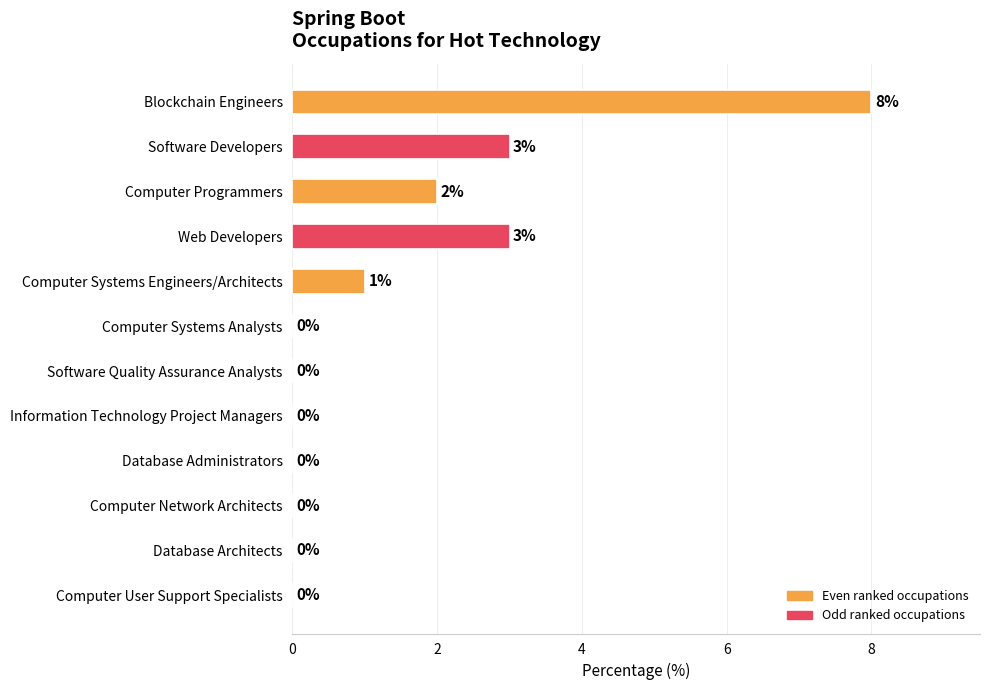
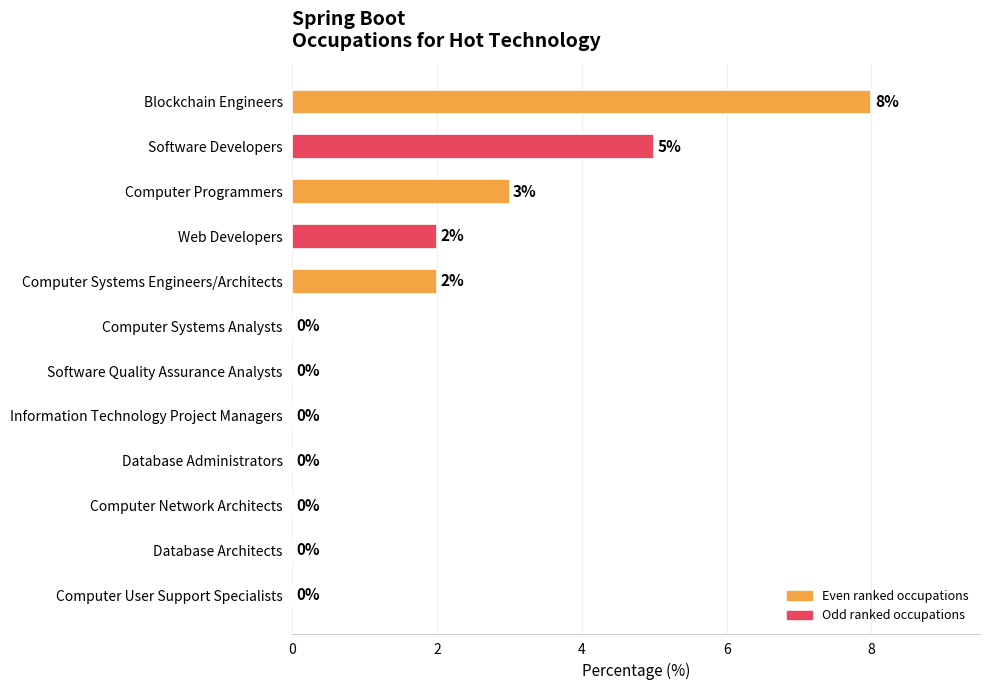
Software Developers: 3% -> 5%
Computer Programmers: 2% -> 3%
Web Developers: 3% -> 2%
Computer Systems Engineers/Architects: 1% -> 2%
